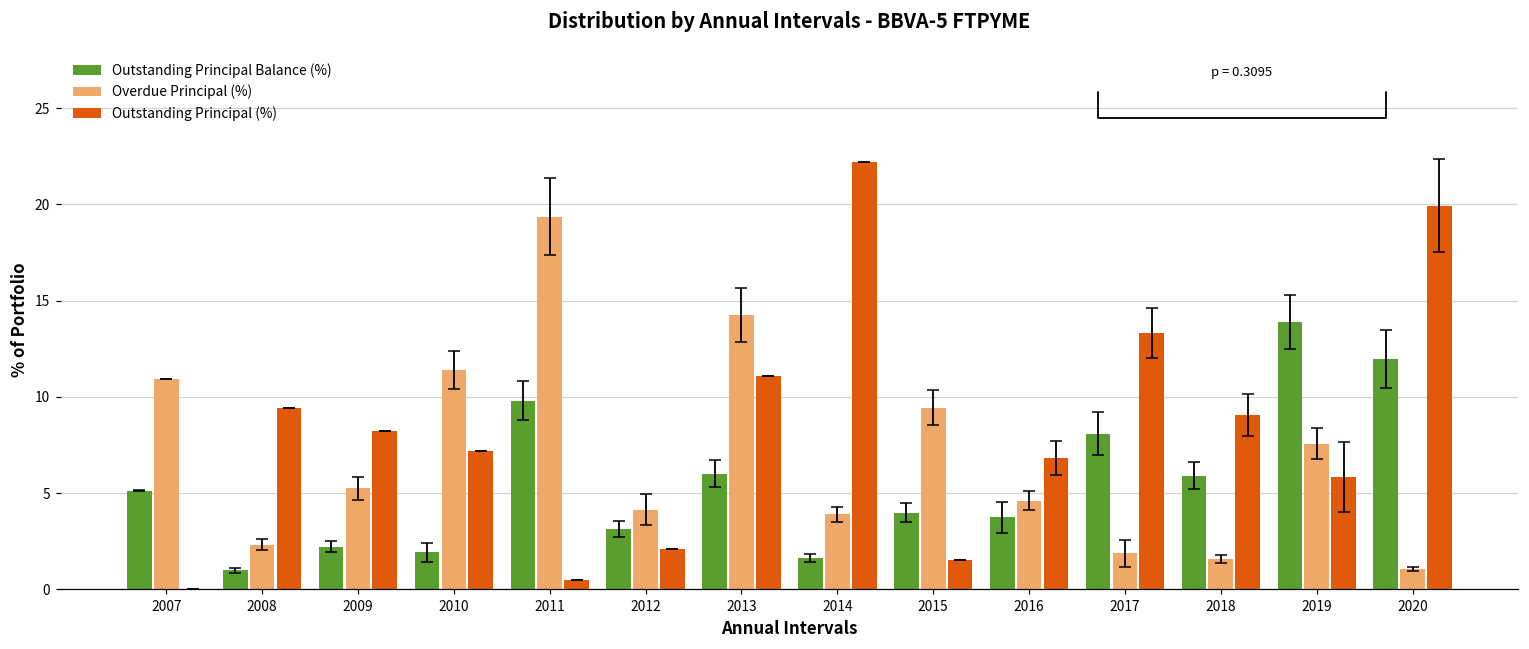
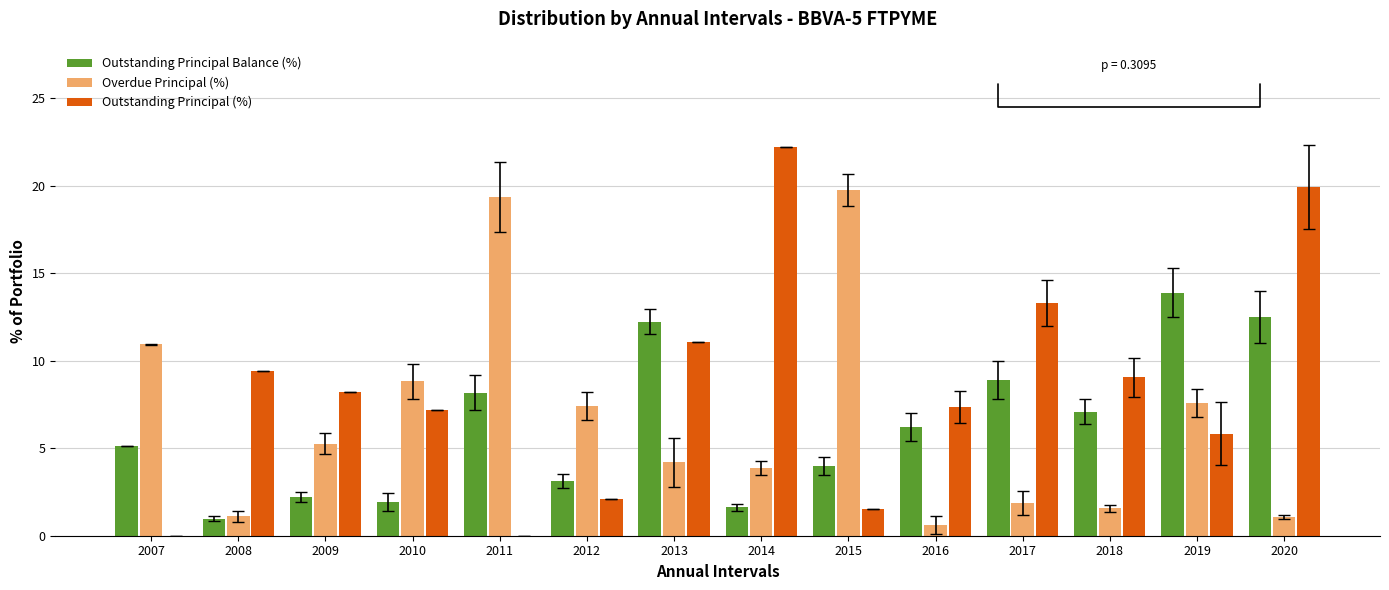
Overdue Principal (%), 2008: 2.3 -> 1.1
Overdue Principal (%), 2010: 11.4 -> 8.8
Outstanding Principal Balance (%), 2011: 9.8 -> 8.2
Outstanding Principal (%), 2011: 0.5 -> 0.0
Overdue Principal (%), 2012: 4.1 -> 7.4
Outstanding Principal Balance (%), 2013: 6.0 -> 12.2
Overdue Principal (%), 2013: 14.2 -> 4.2
Overdue Principal (%), 2015: 9.4 -> 19.8
Outstanding Principal Balance (%), 2016: 3.7 -> 6.2
Overdue Principal (%), 2016: 4.6 -> 0.6
Outstanding Principal (%), 2016: 6.8 -> 7.4
Outstanding Principal Balance (%), 2017: 8.1 -> 8.9
Outstanding Principal Balance (%), 2018: 5.9 -> 7.1
Outstanding Principal Balance (%), 2020: 12.0 -> 12.5
